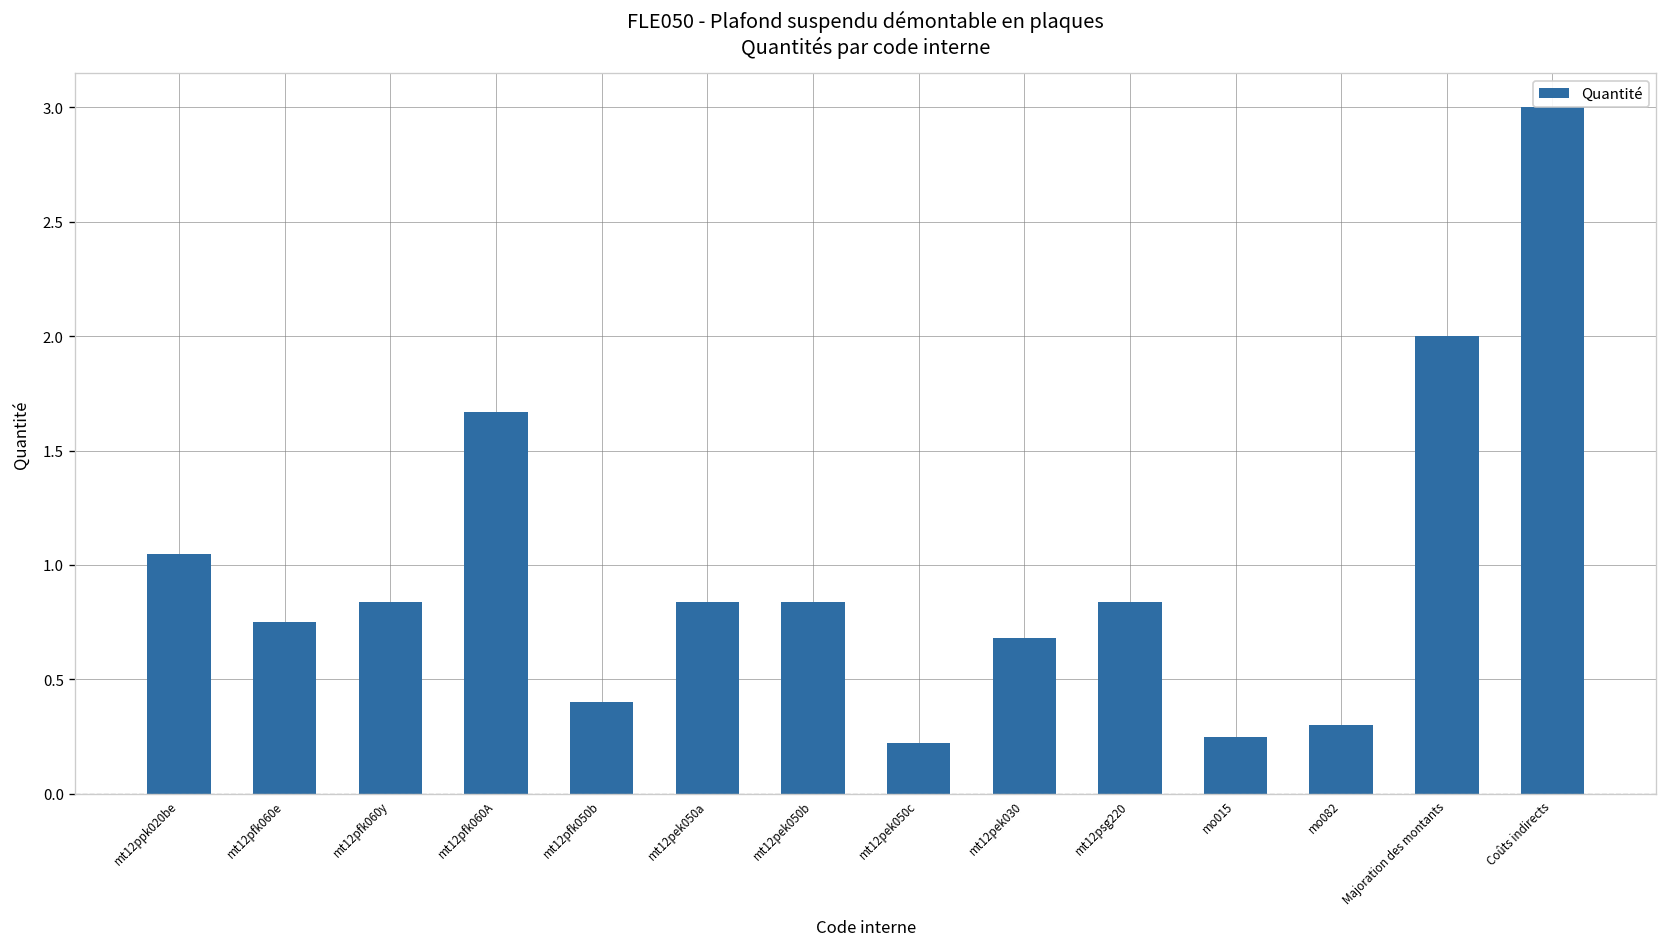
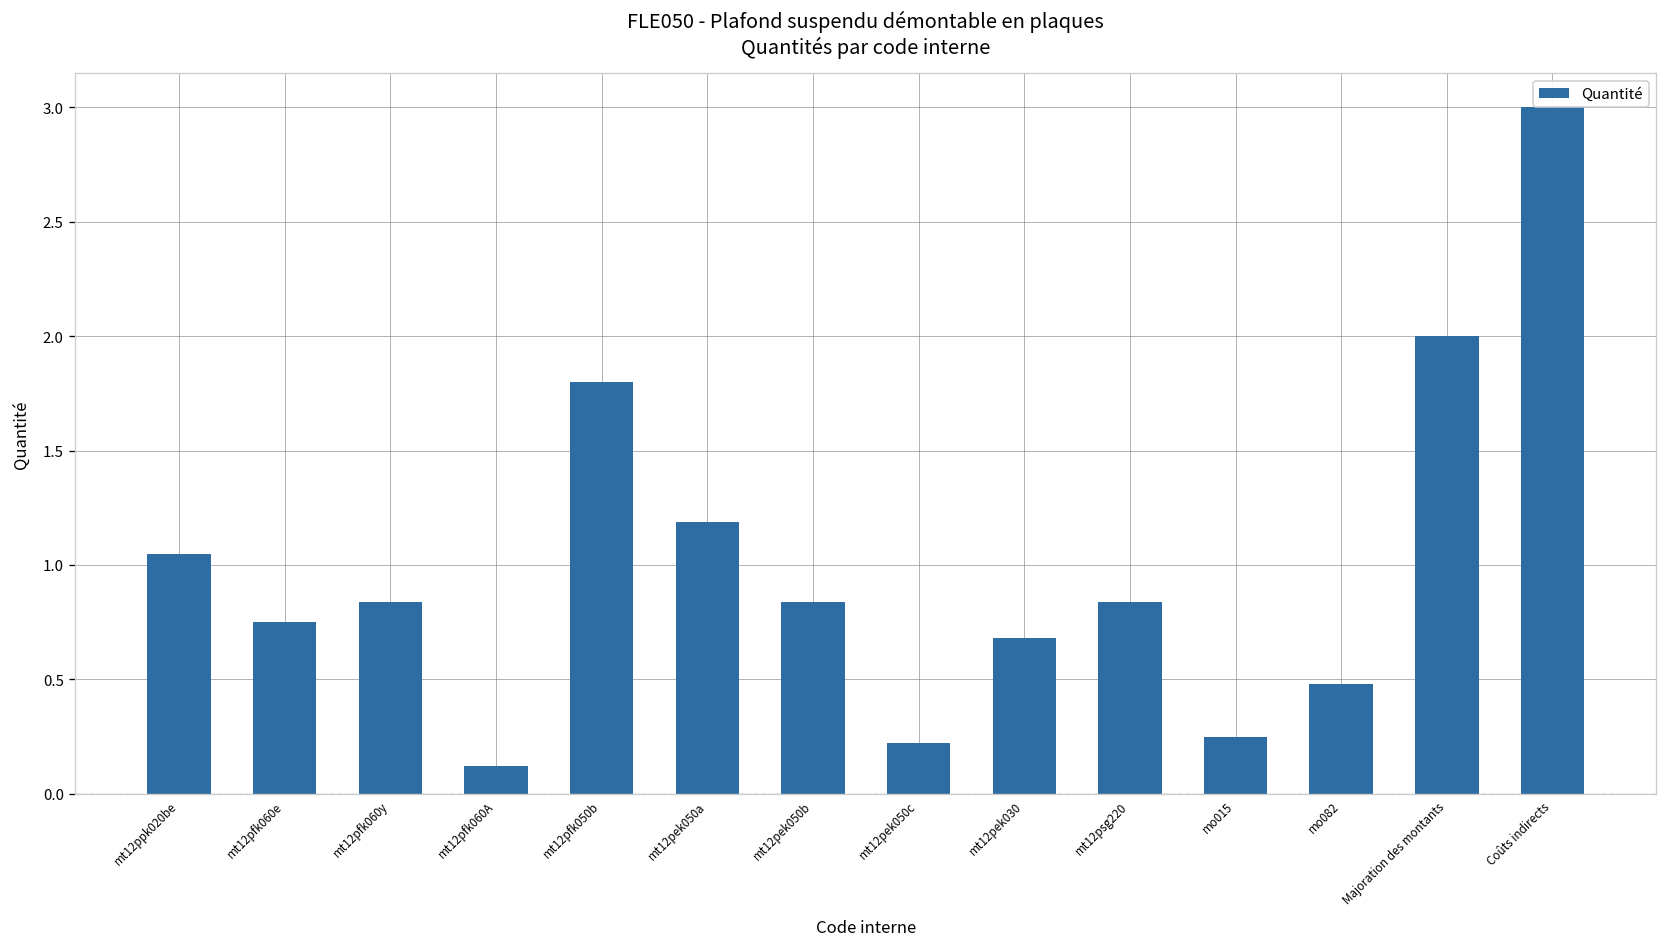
mt12pfk060A: 1.67 -> 0.12
mt12pfk050b: 0.4 -> 1.8
mt12pek050a: 0.84 -> 1.19
mo082: 0.30 -> 0.48
